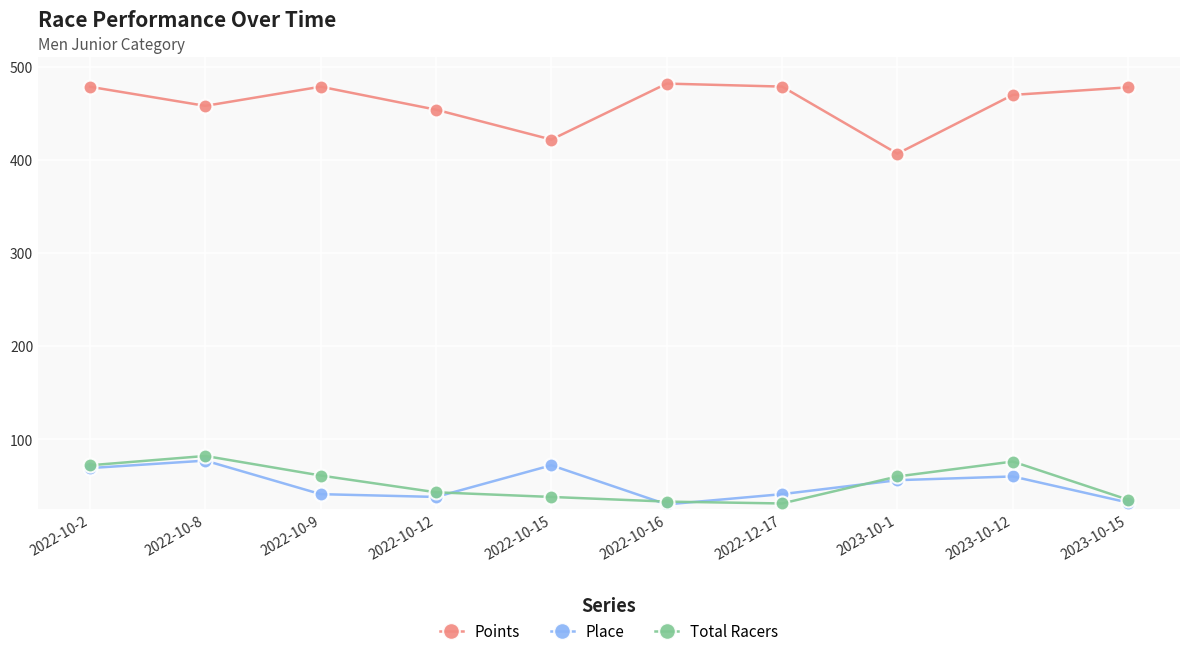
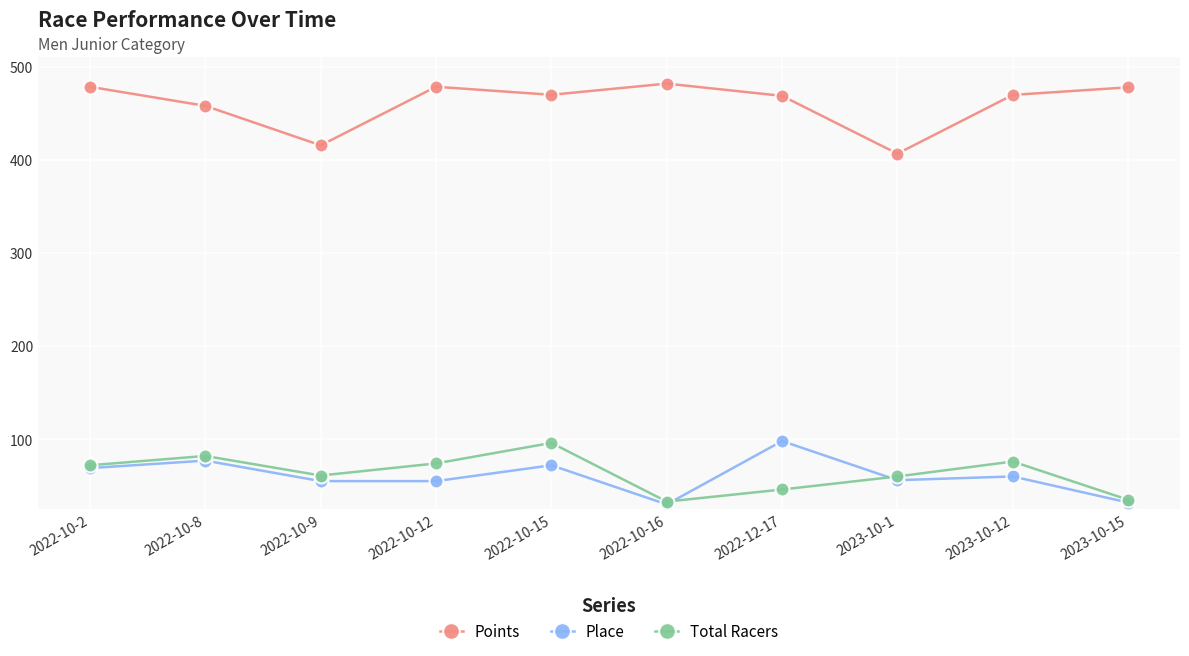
Points, 2022-10-9: 480 -> 420
Place, 2022-10-9: 40 -> 60
Points, 2022-10-12: 450 -> 480
Place, 2022-10-12: 40 -> 60
Total Racers, 2022-10-12: 40 -> 70
Points, 2022-10-15: 420 -> 470
Total Racers, 2022-10-15: 40 -> 100
Points, 2022-12-17: 480 -> 470
Place, 2022-12-17: 40 -> 100
Total Racers, 2022-12-17: 30 -> 50
